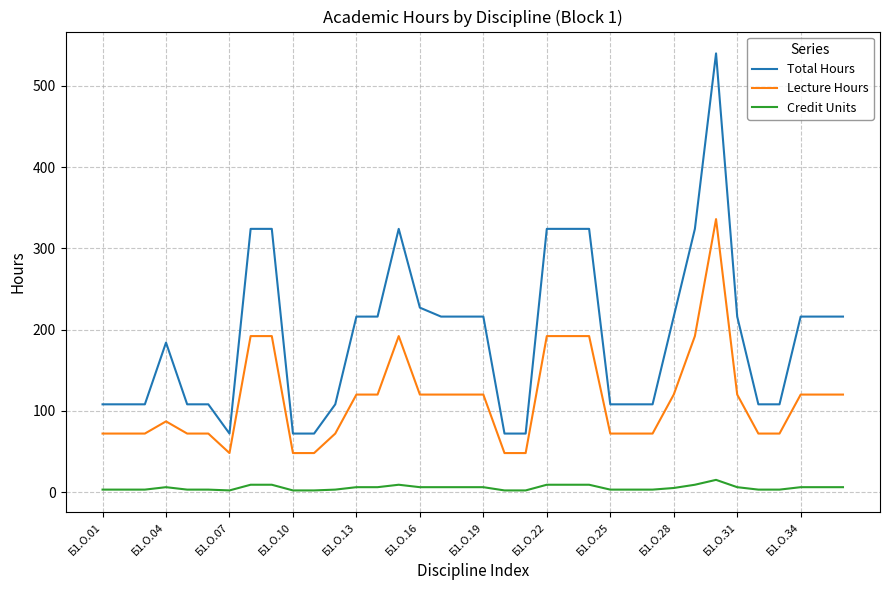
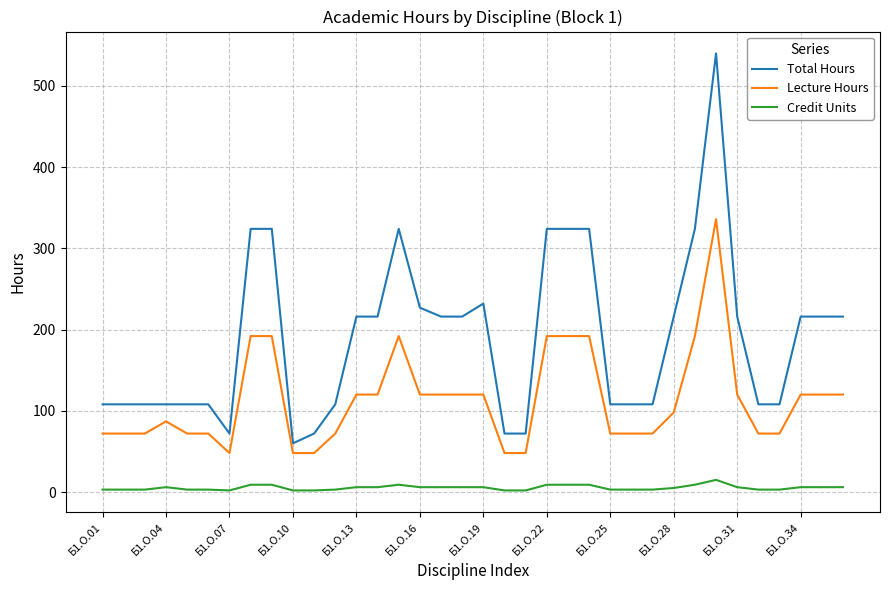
Total Hours, Б1.О.04: 180 -> 110
Total Hours, Б1.О.10: 70 -> 60
Total Hours, Б1.О.19: 220 -> 230
Lecture Hours, Б1.О.28: 120 -> 100
